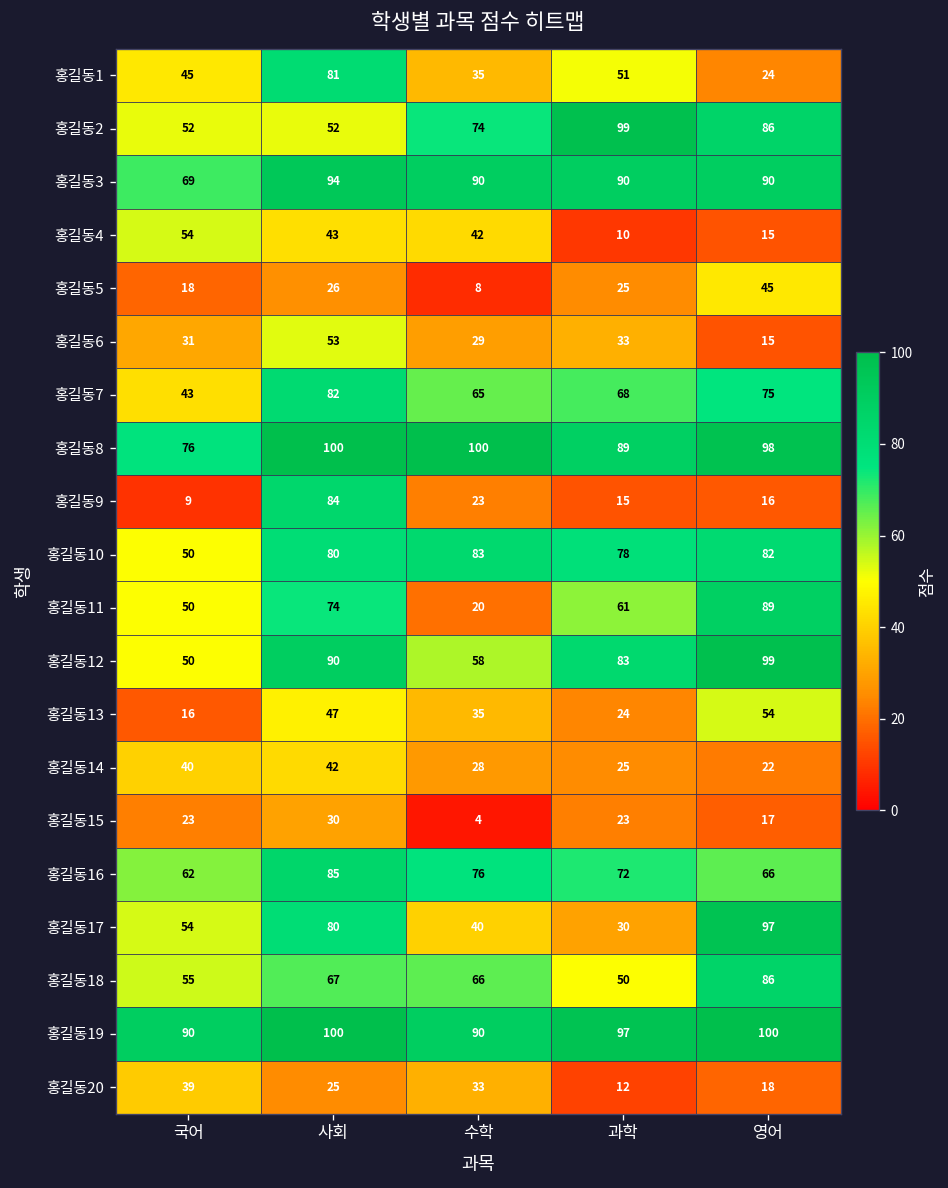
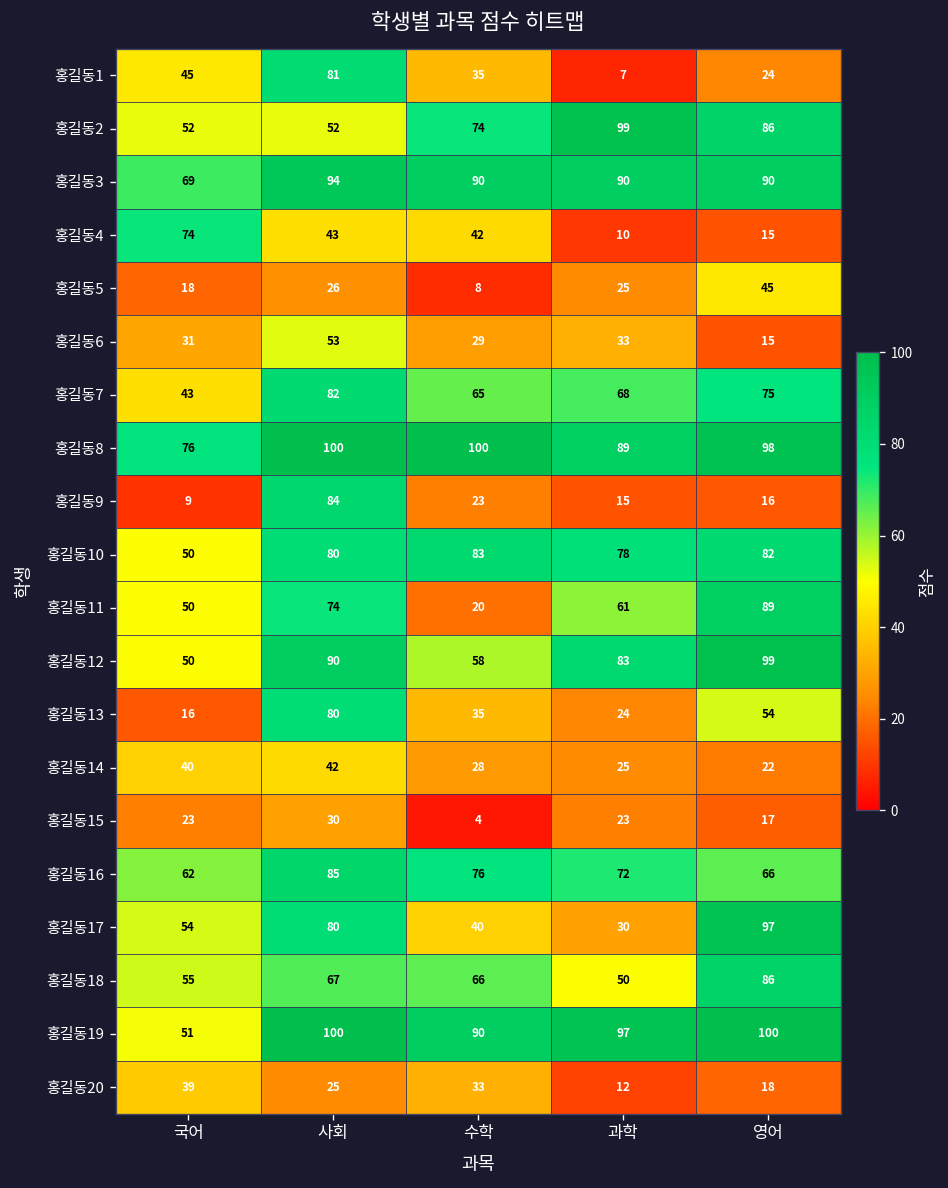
홍길동1, 과학: 51 -> 7
홍길동4, 국어: 54 -> 74
홍길동13, 사회: 47 -> 80
홍길동19, 국어: 90 -> 51
